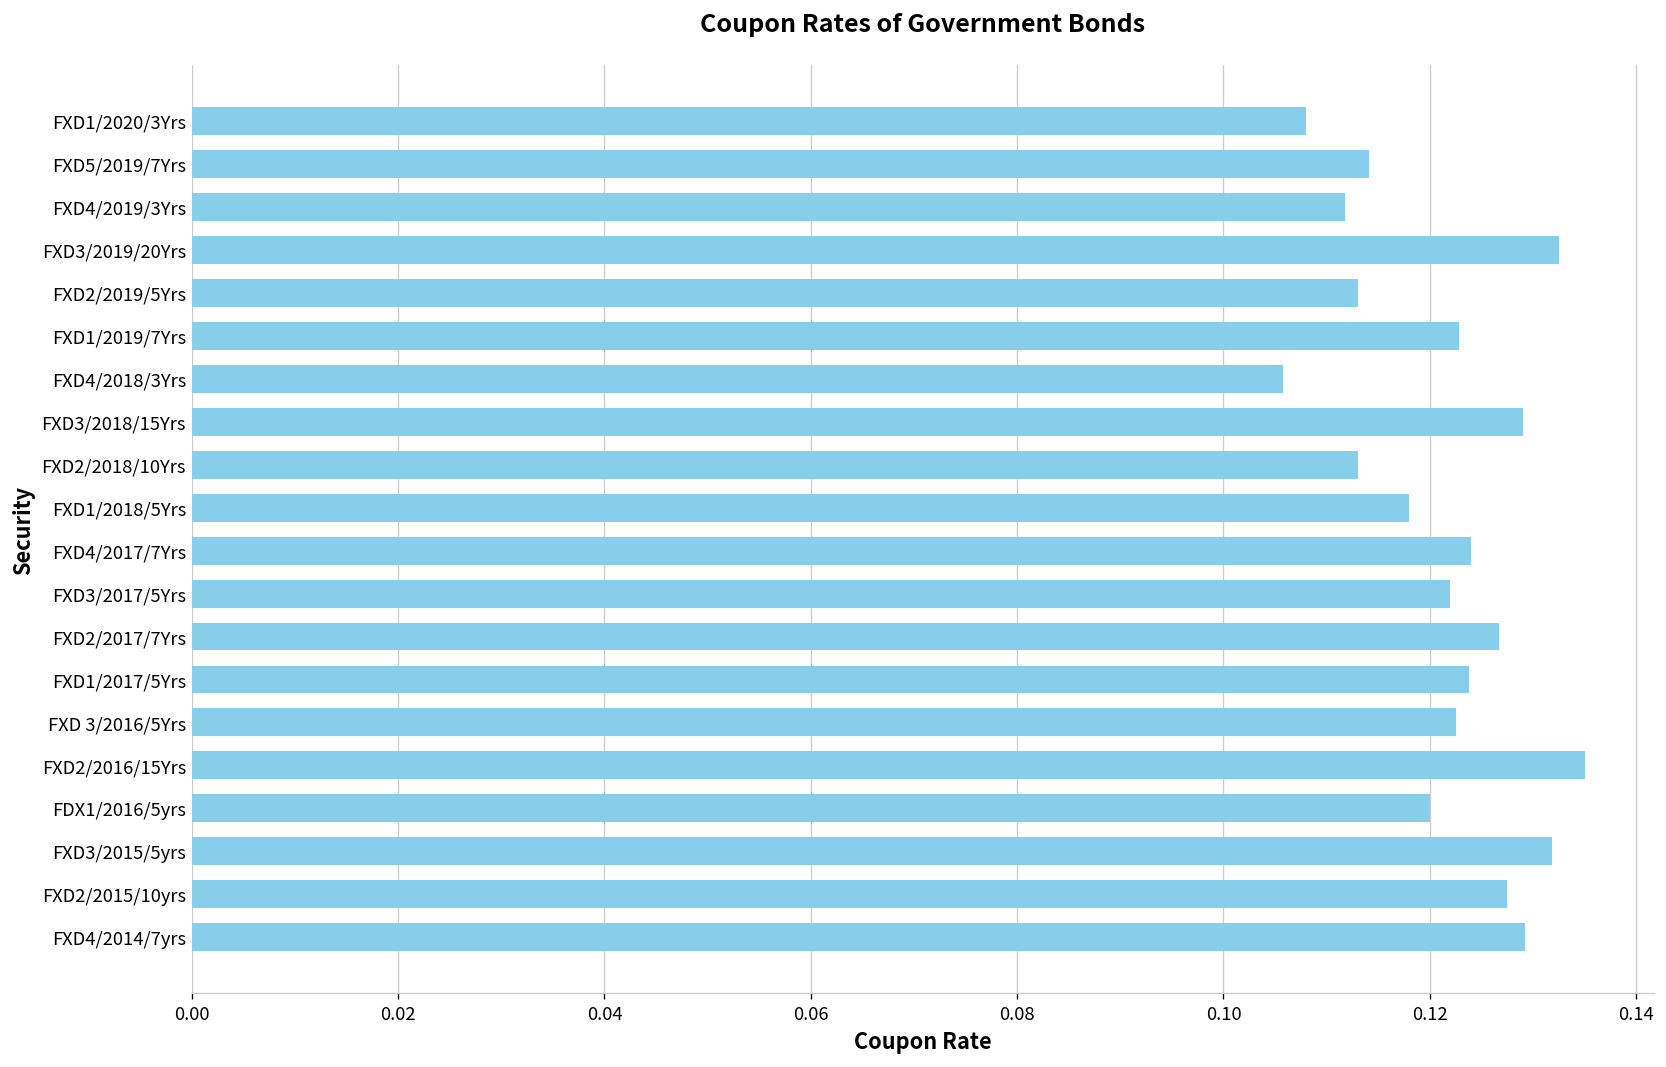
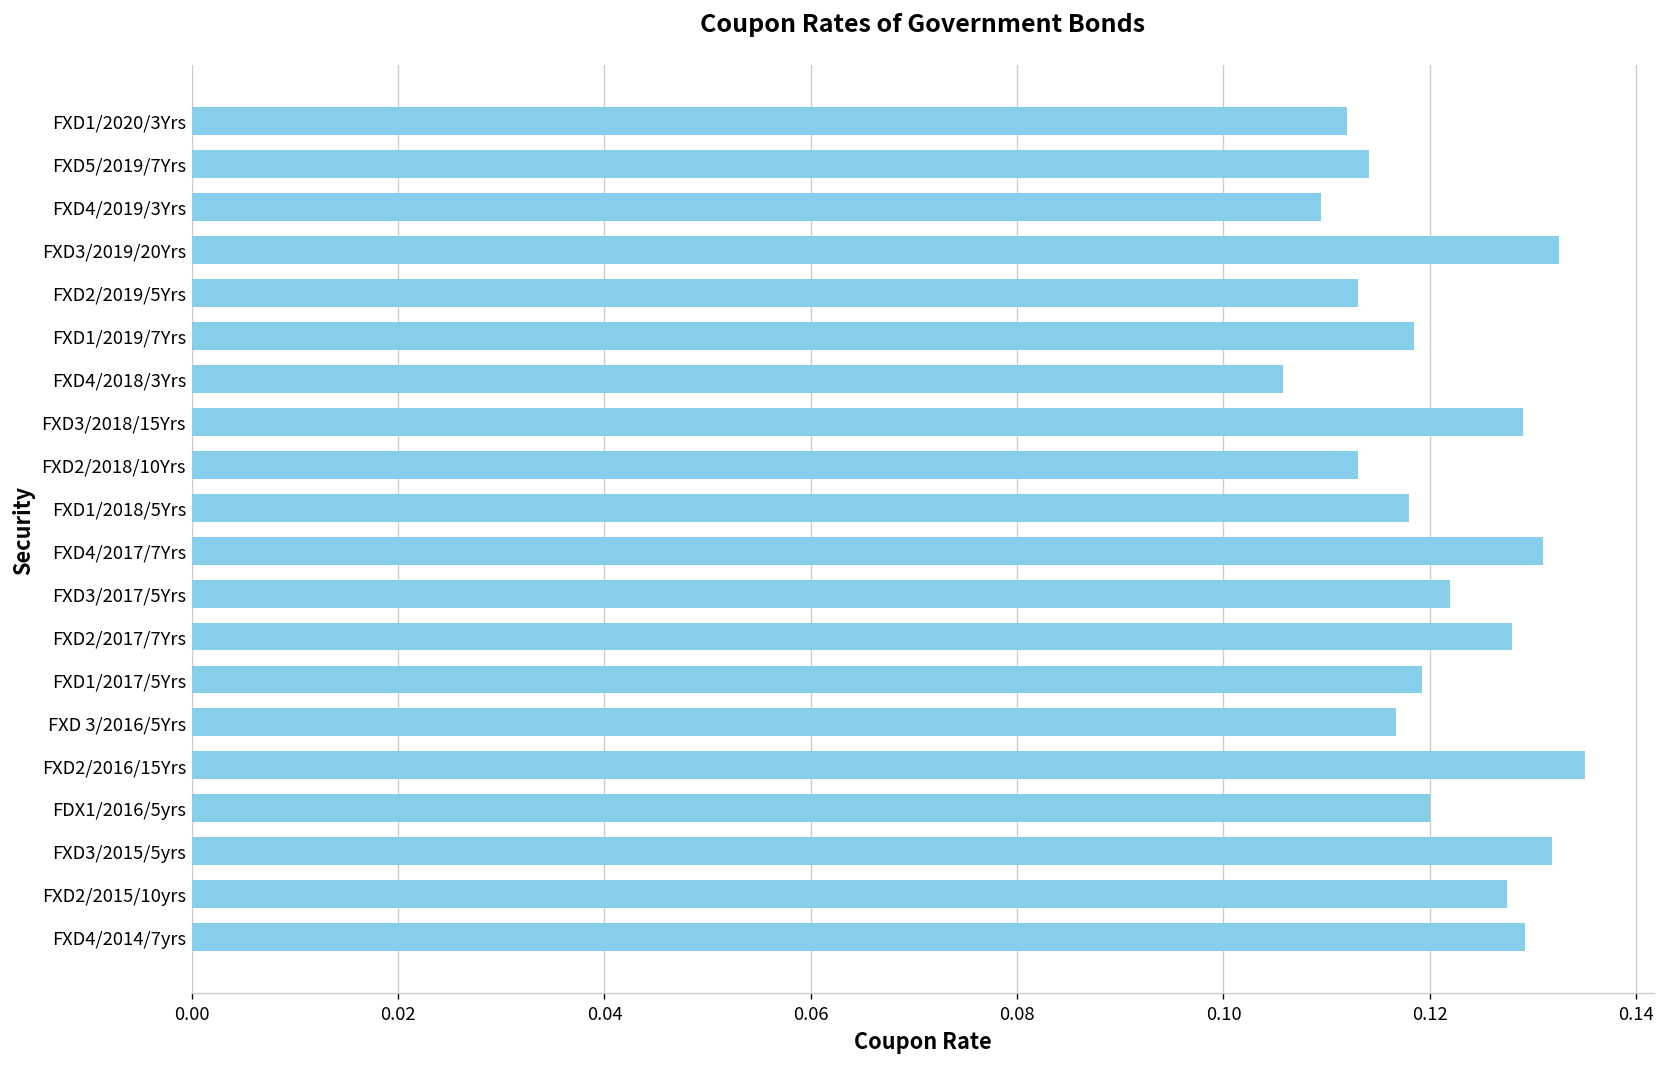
FXD1/2020/3Yrs: 0.108 -> 0.112
FXD4/2019/3Yrs: 0.112 -> 0.110
FXD1/2019/7Yrs: 0.123 -> 0.119
FXD4/2017/7Yrs: 0.124 -> 0.131
FXD2/2017/7Yrs: 0.127 -> 0.128
FXD1/2017/5Yrs: 0.124 -> 0.119
FXD 3/2016/5Yrs: 0.123 -> 0.117
